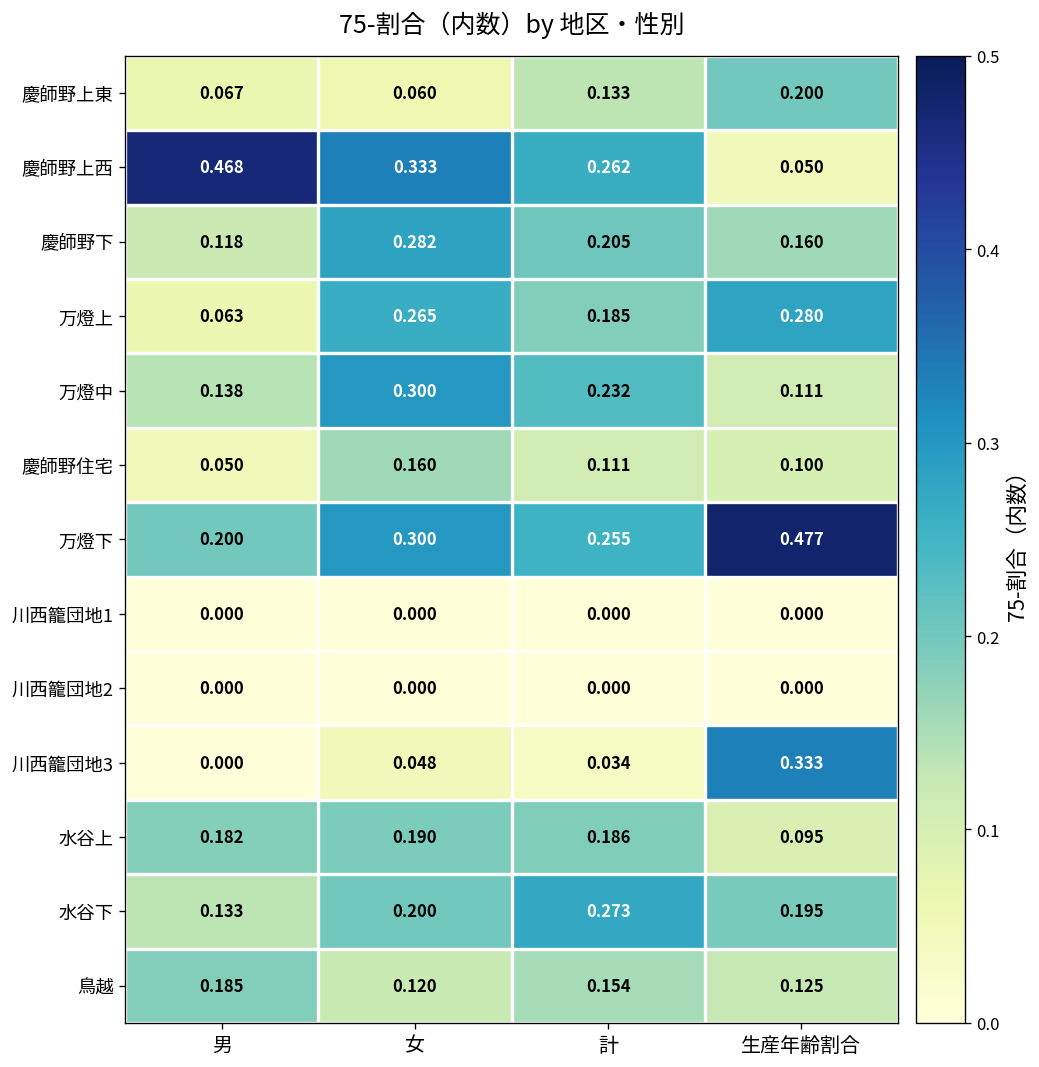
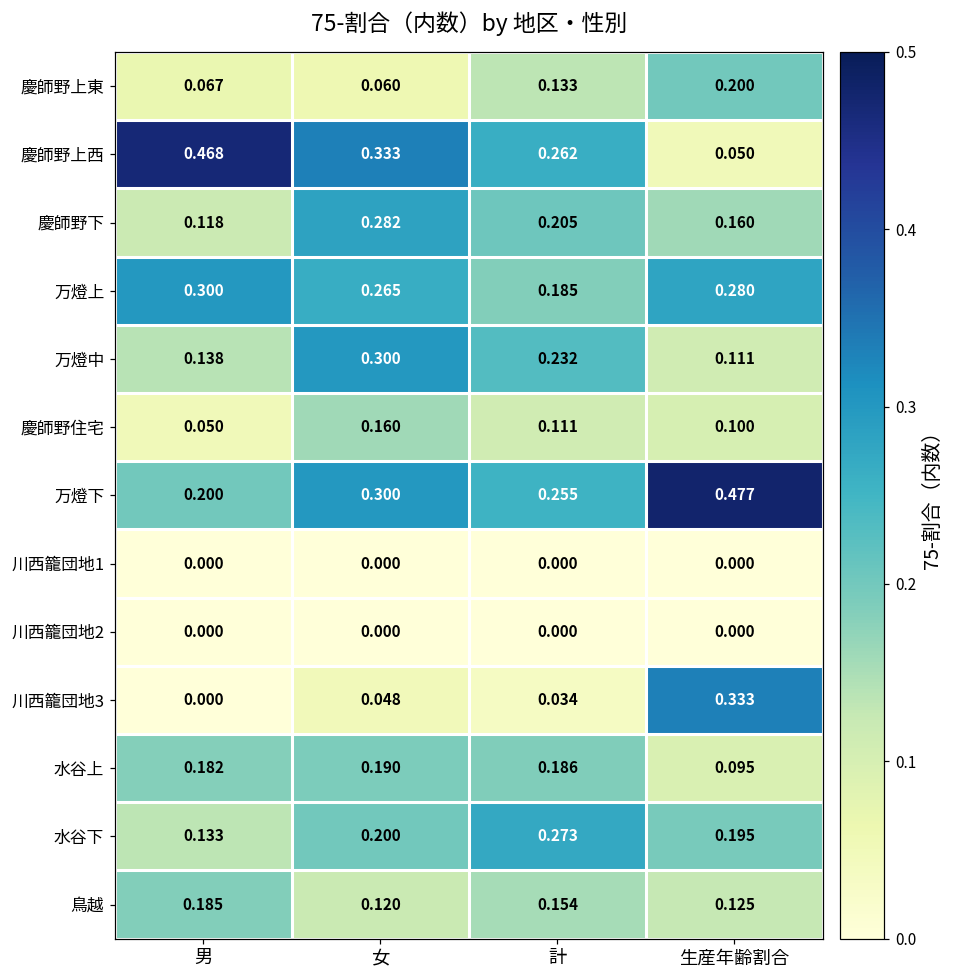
万燈上, 男: 0.063 -> 0.300
